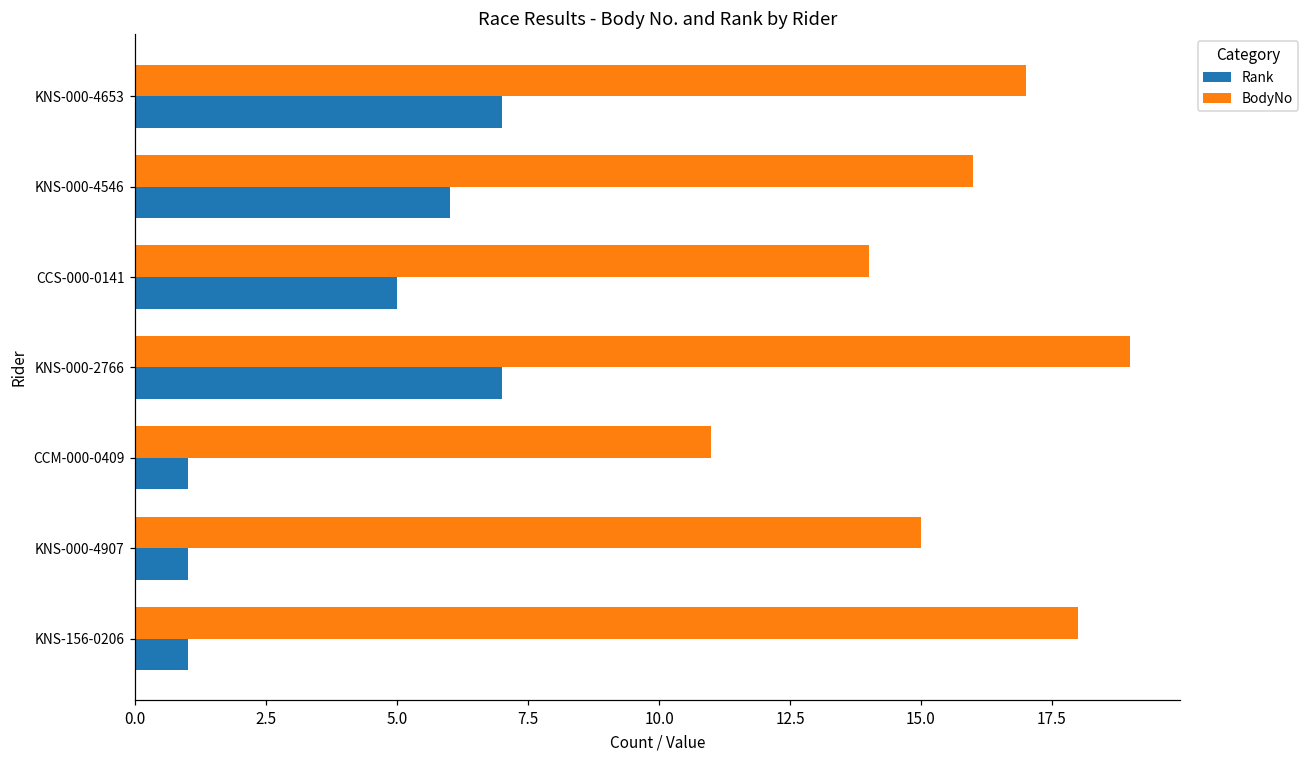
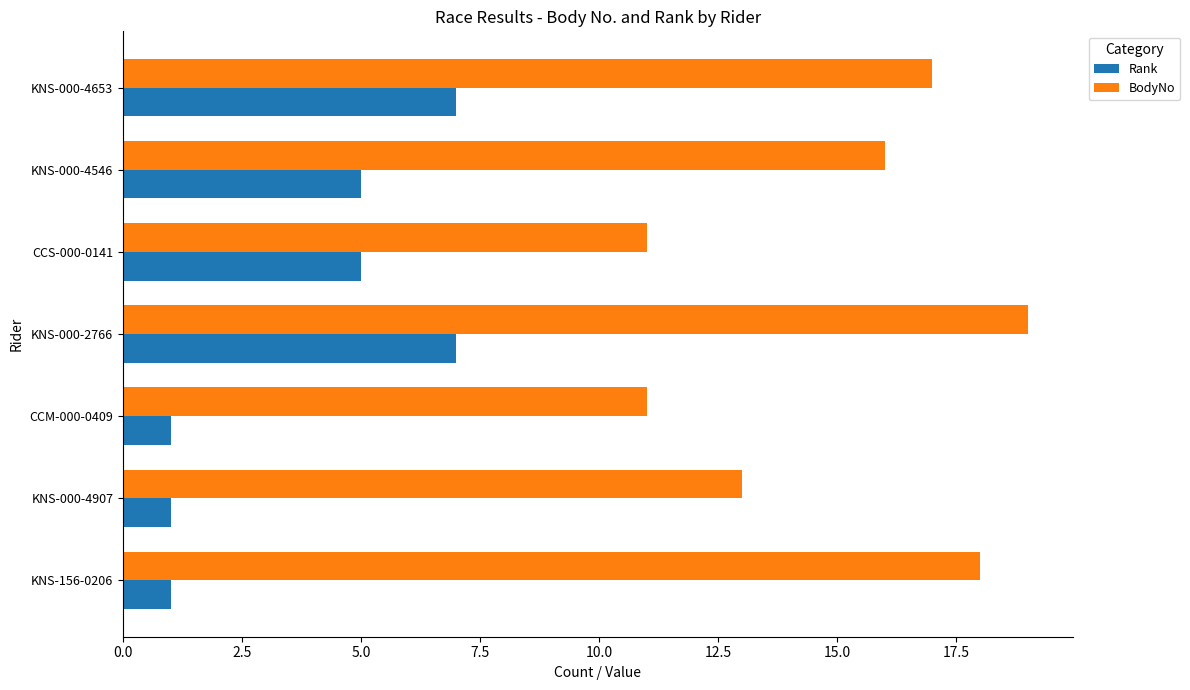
Rank, KNS-000-4546: 6 -> 5
BodyNo, CCS-000-0141: 14 -> 11
BodyNo, KNS-000-4907: 15 -> 13
